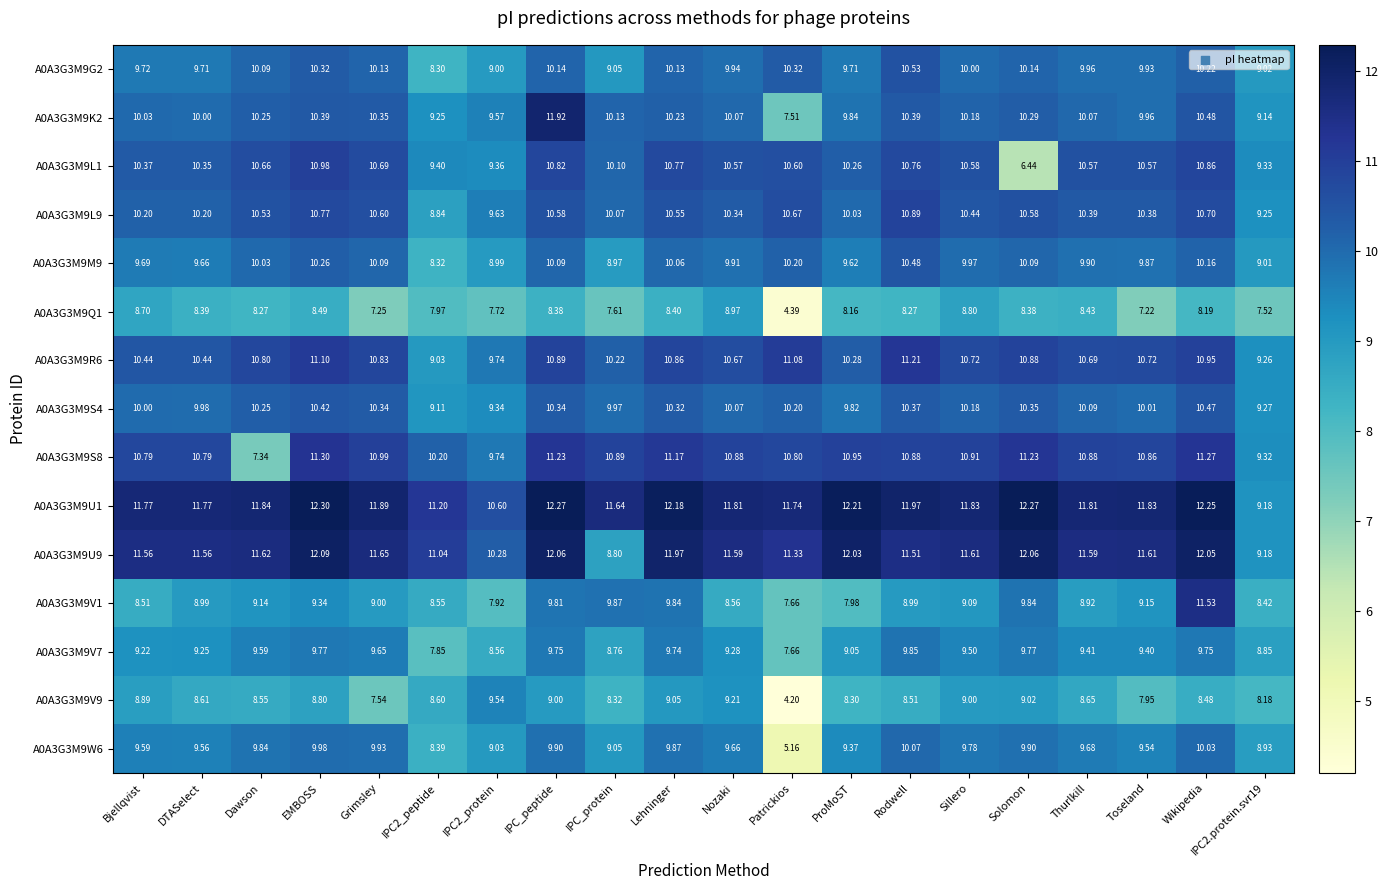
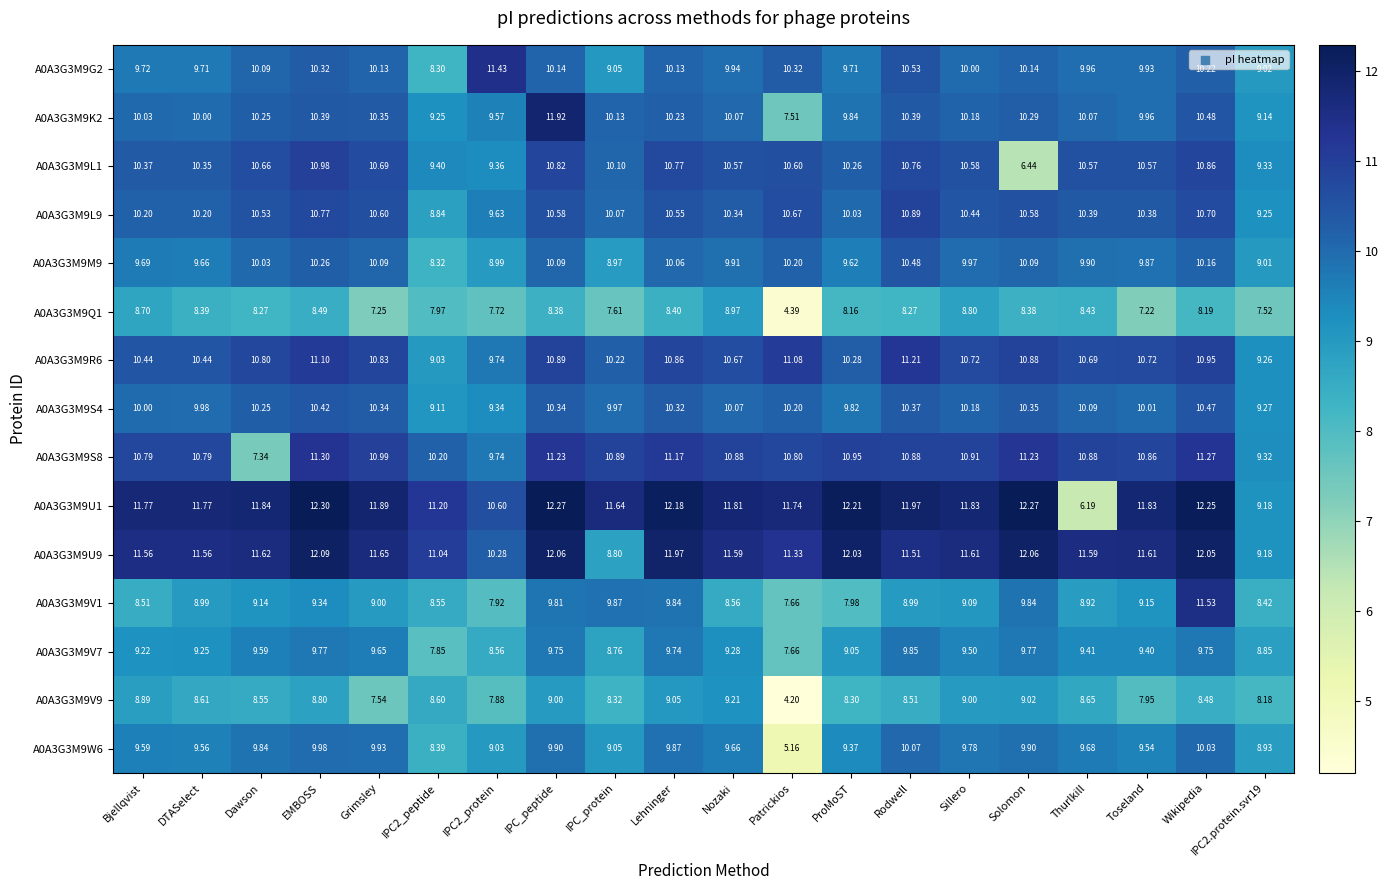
A0A3G3M9G2, IPC2_protein: 9.00 -> 11.43
A0A3G3M9U1, Thurlkill: 11.81 -> 6.19
A0A3G3M9V9, IPC2_protein: 9.54 -> 7.88
